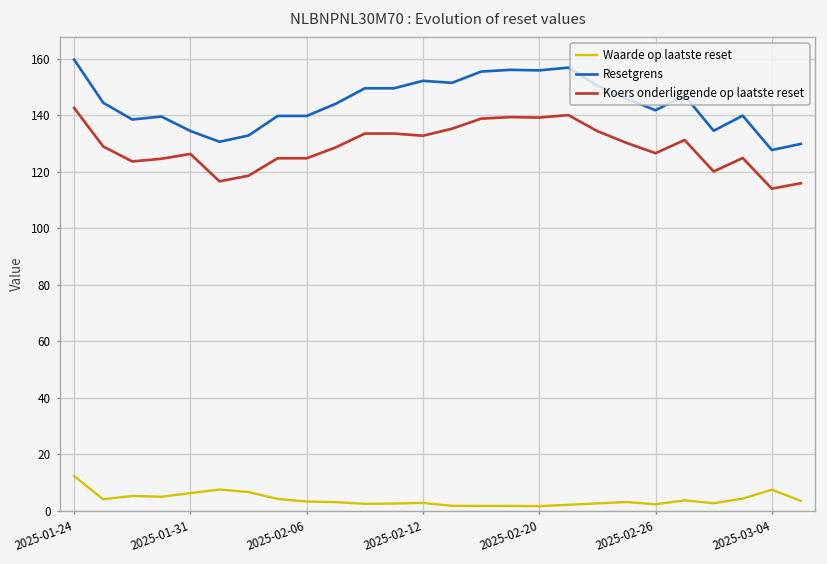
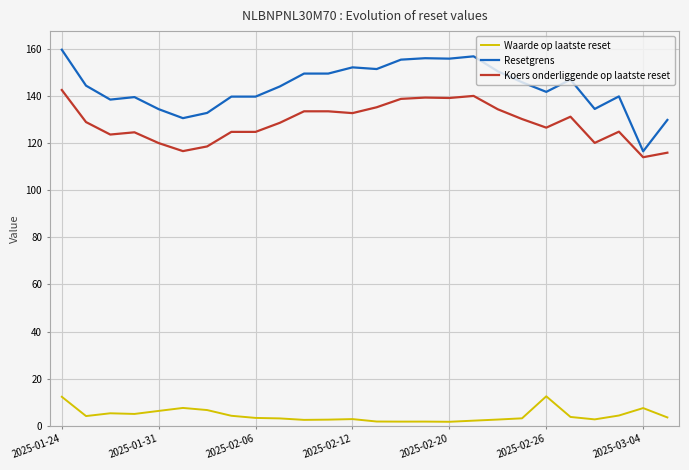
Koers onderliggende op laatste reset, 2025-01-31: 126 -> 120
Waarde op laatste reset, 2025-02-26: 2 -> 13
Resetgrens, 2025-03-04: 128 -> 117
